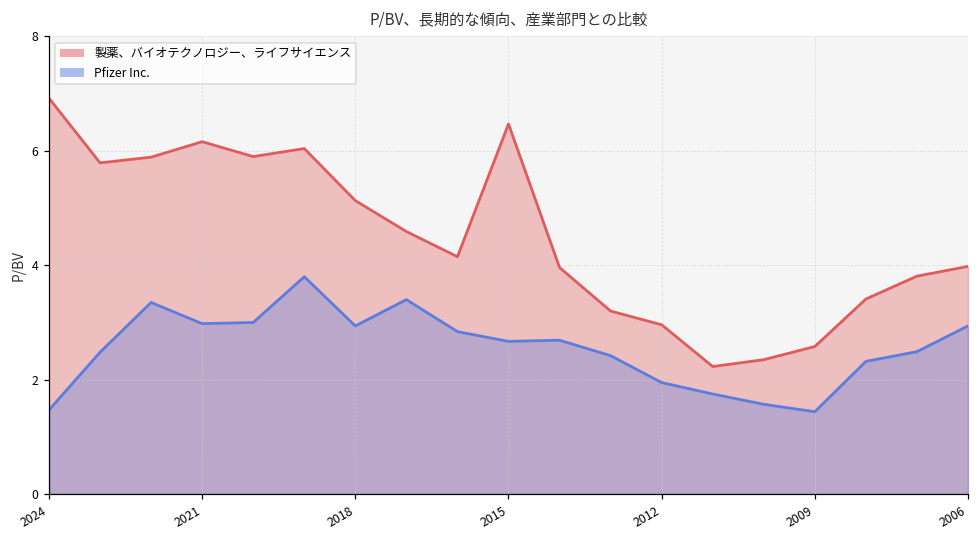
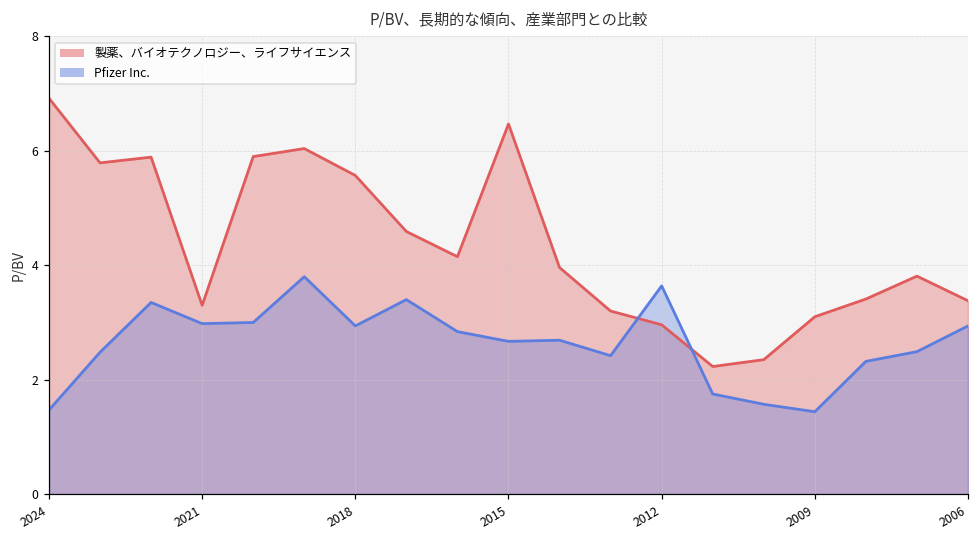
製薬、バイオテクノロジー、ライフサイエンス, 2021: 6.2 -> 3.3
製薬、バイオテクノロジー、ライフサイエンス, 2018: 5.1 -> 5.6
Pfizer Inc., 2012: 2.0 -> 3.6
製薬、バイオテクノロジー、ライフサイエンス, 2009: 2.6 -> 3.1
製薬、バイオテクノロジー、ライフサイエンス, 2006: 4.0 -> 3.4
